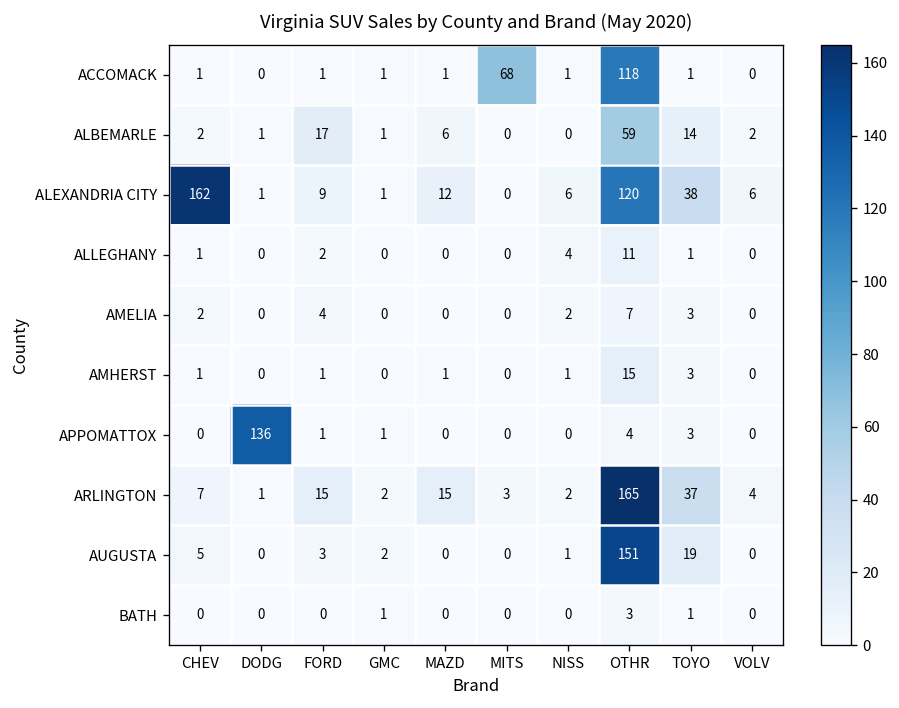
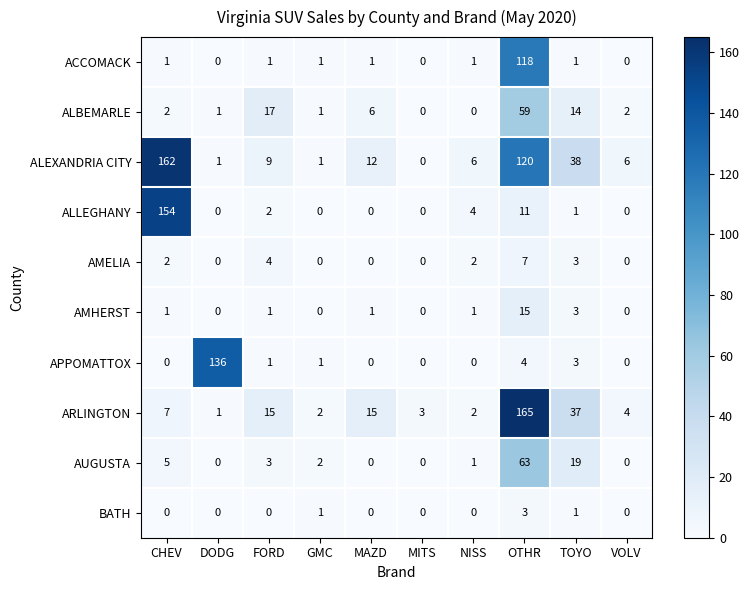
ACCOMACK, MITS: 68 -> 0
ALLEGHANY, CHEV: 1 -> 154
AUGUSTA, OTHR: 151 -> 63
